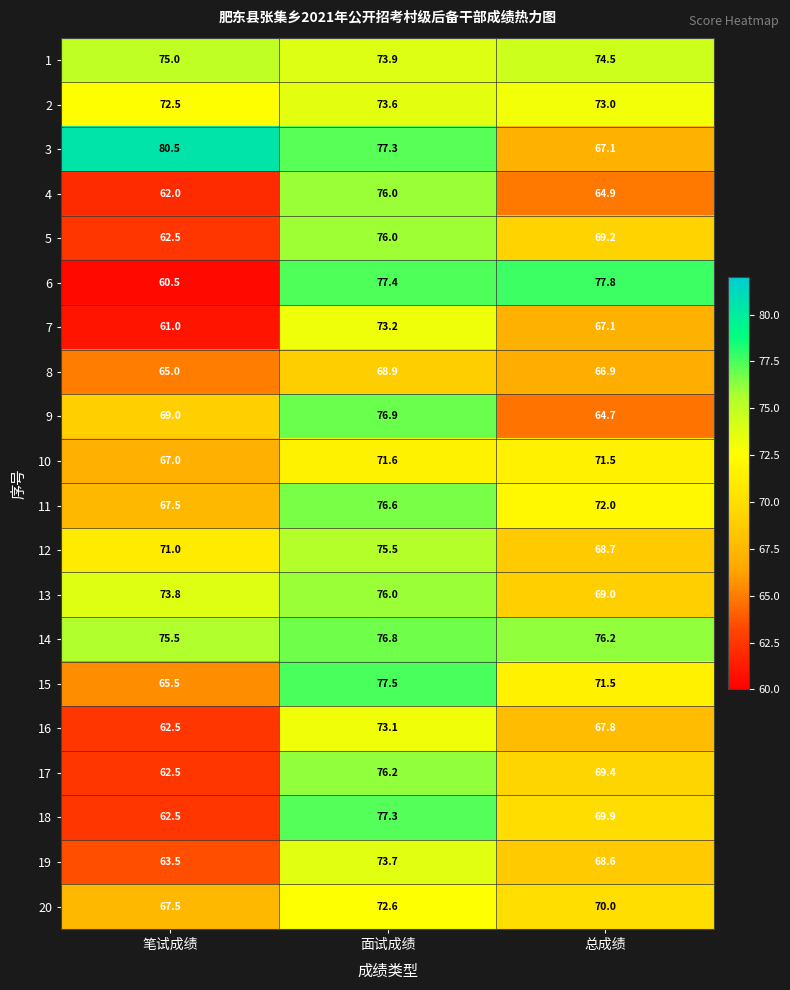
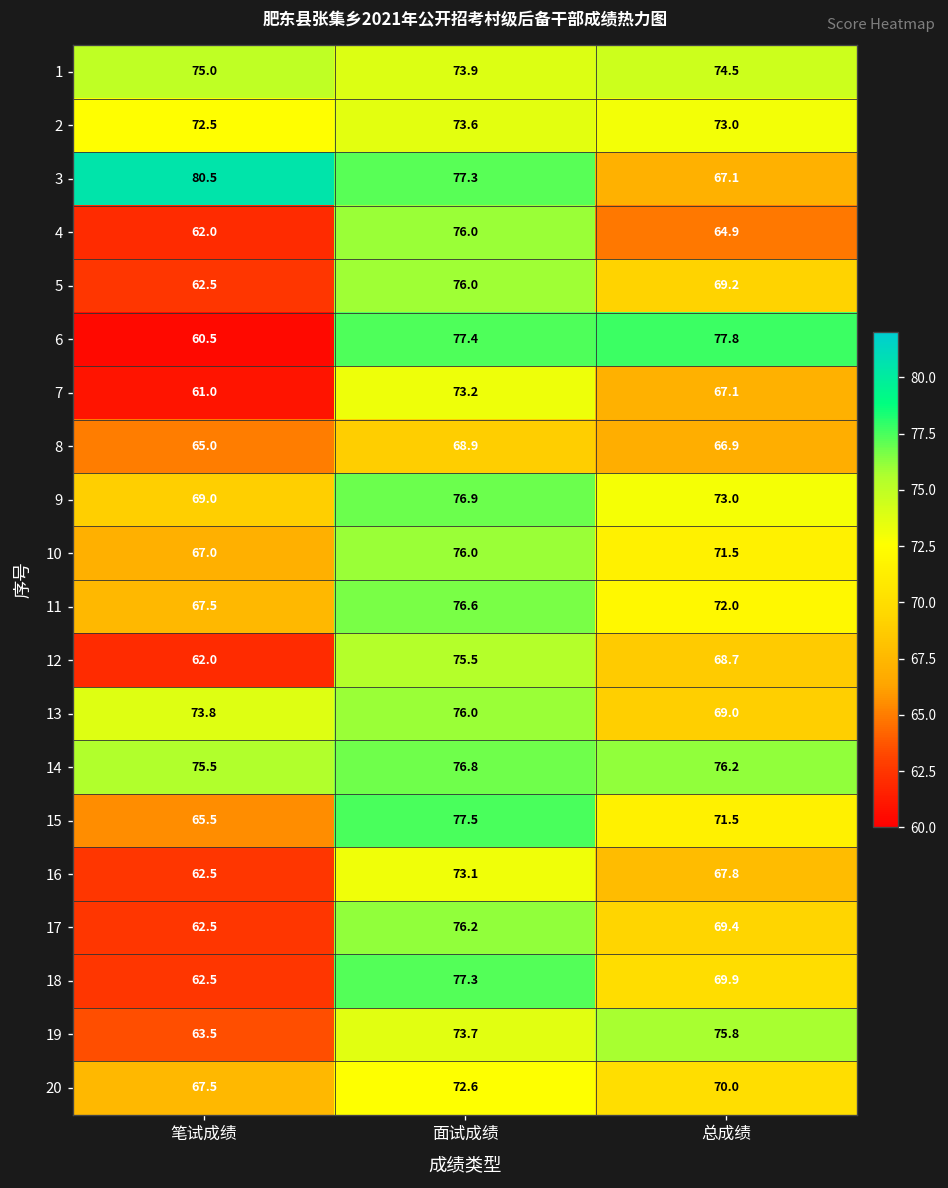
9, 总成绩: 64.7 -> 73.0
10, 面试成绩: 71.6 -> 76.0
12, 笔试成绩: 71.0 -> 62.0
19, 总成绩: 68.6 -> 75.8
